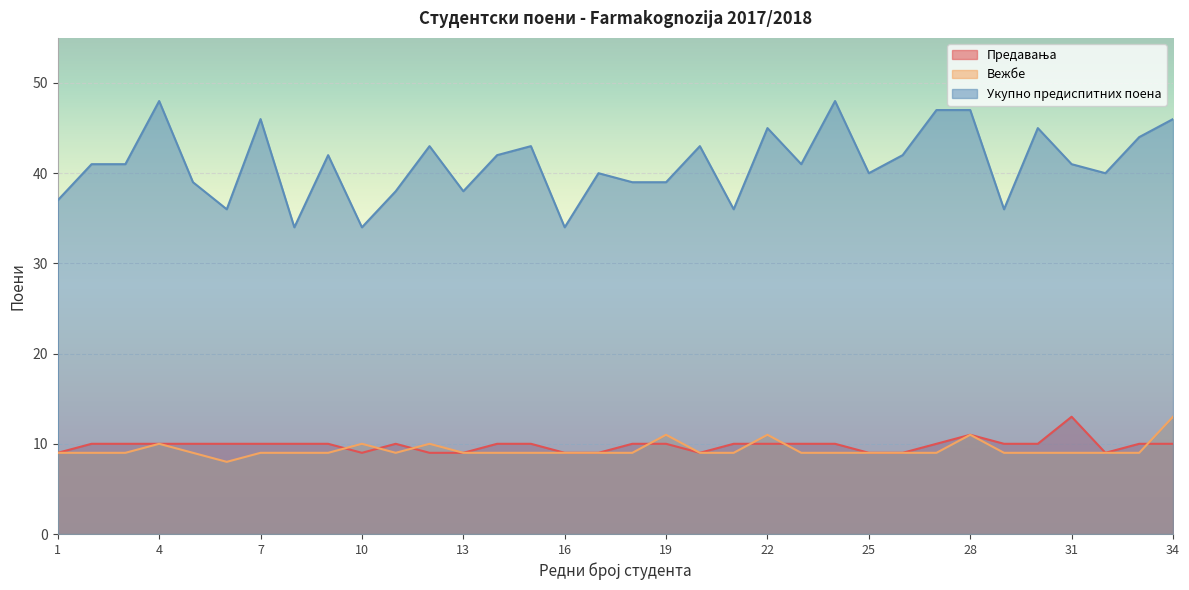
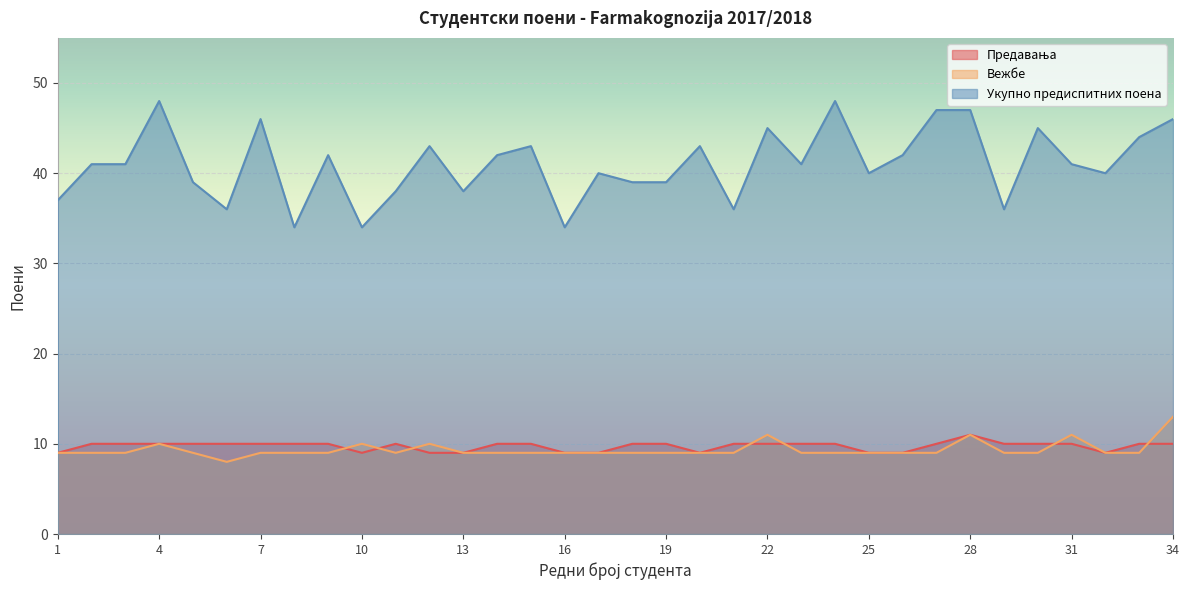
Вежбе, 19: 11 -> 9
Предавања, 31: 13 -> 10
Вежбе, 31: 9 -> 11
